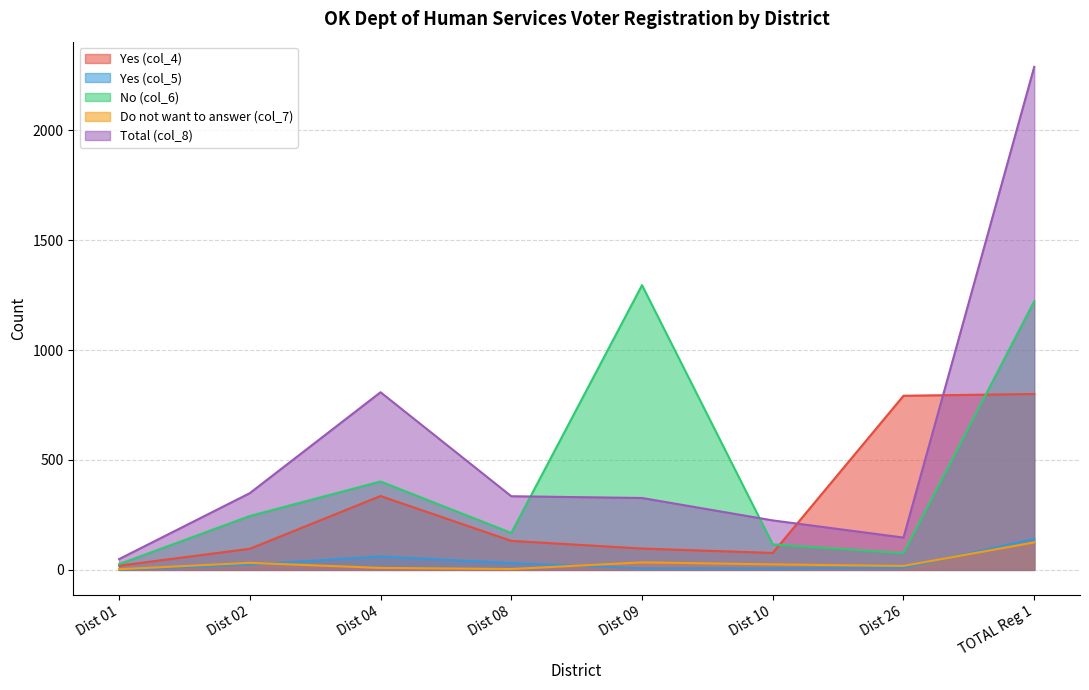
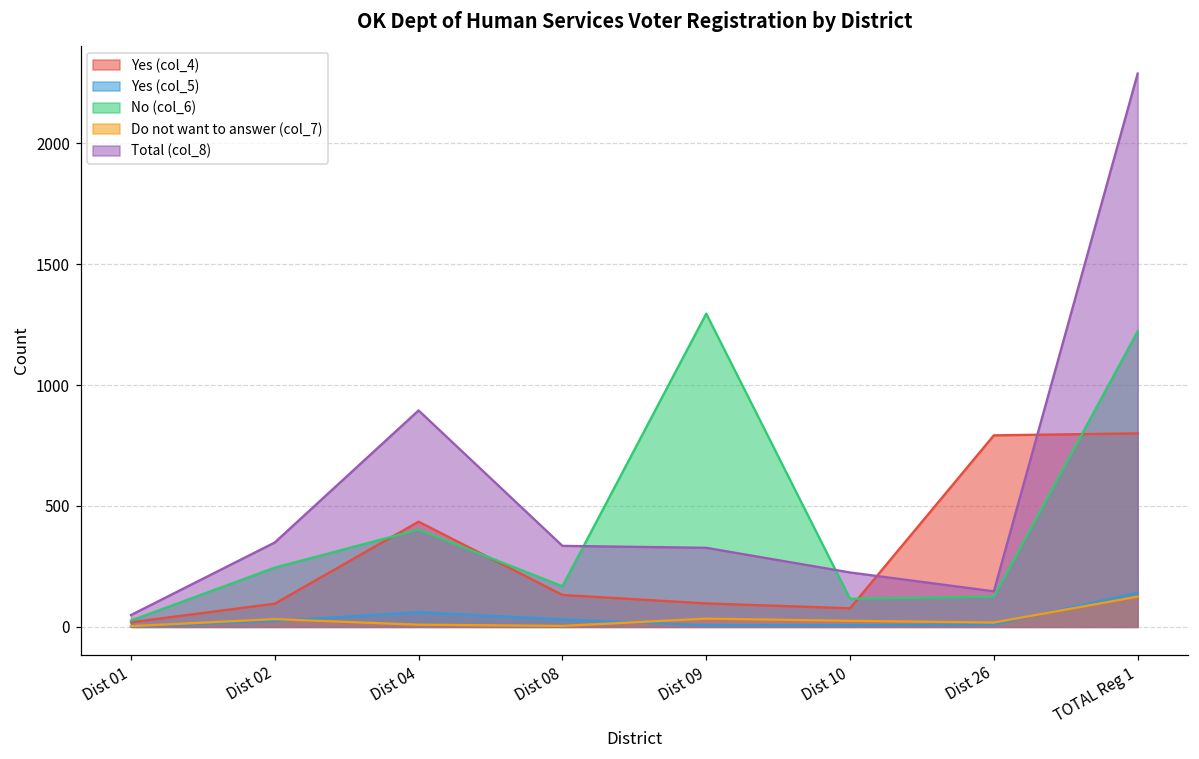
Yes (col_4), Dist 04: 340 -> 440
Total (col_8), Dist 04: 810 -> 900
No (col_6), Dist 26: 80 -> 130
